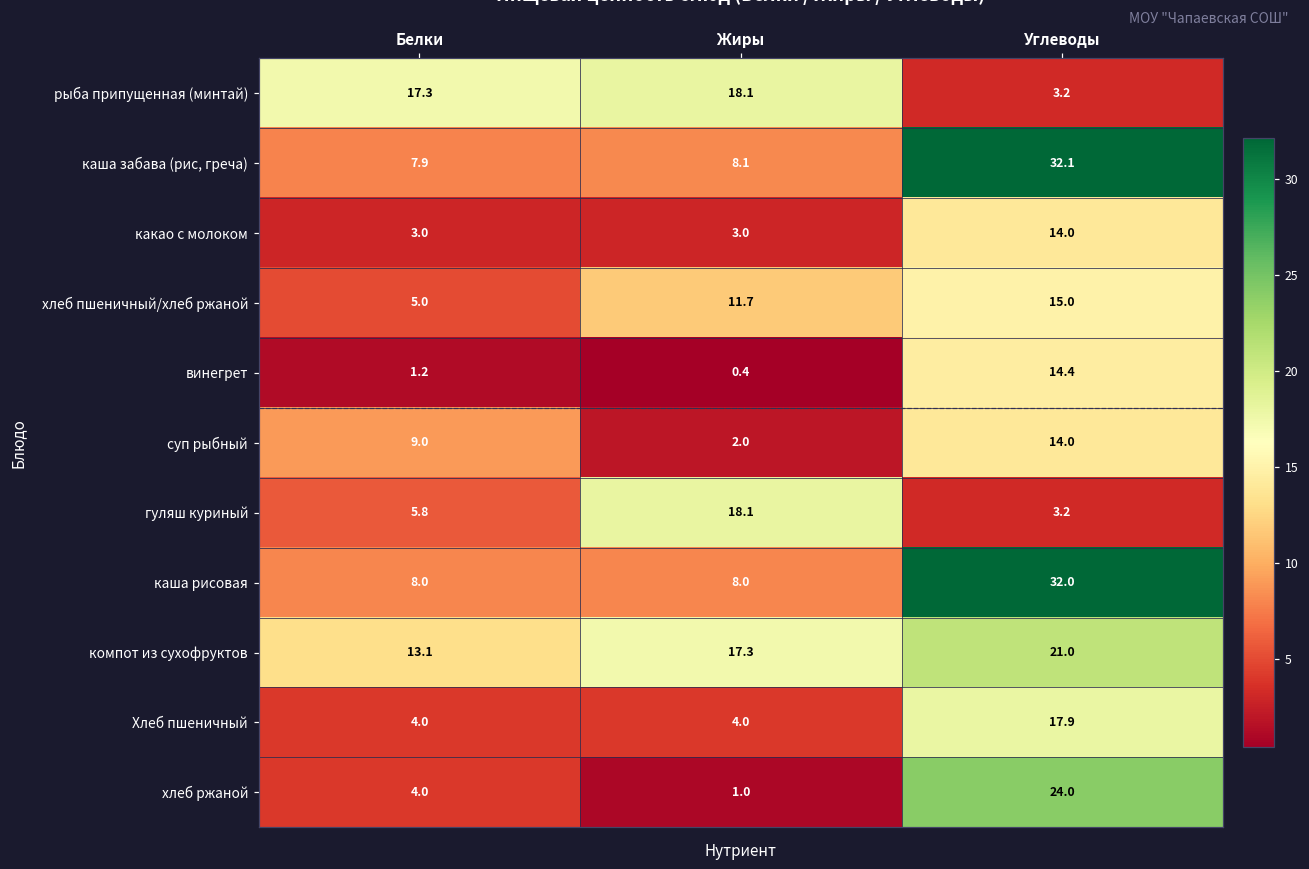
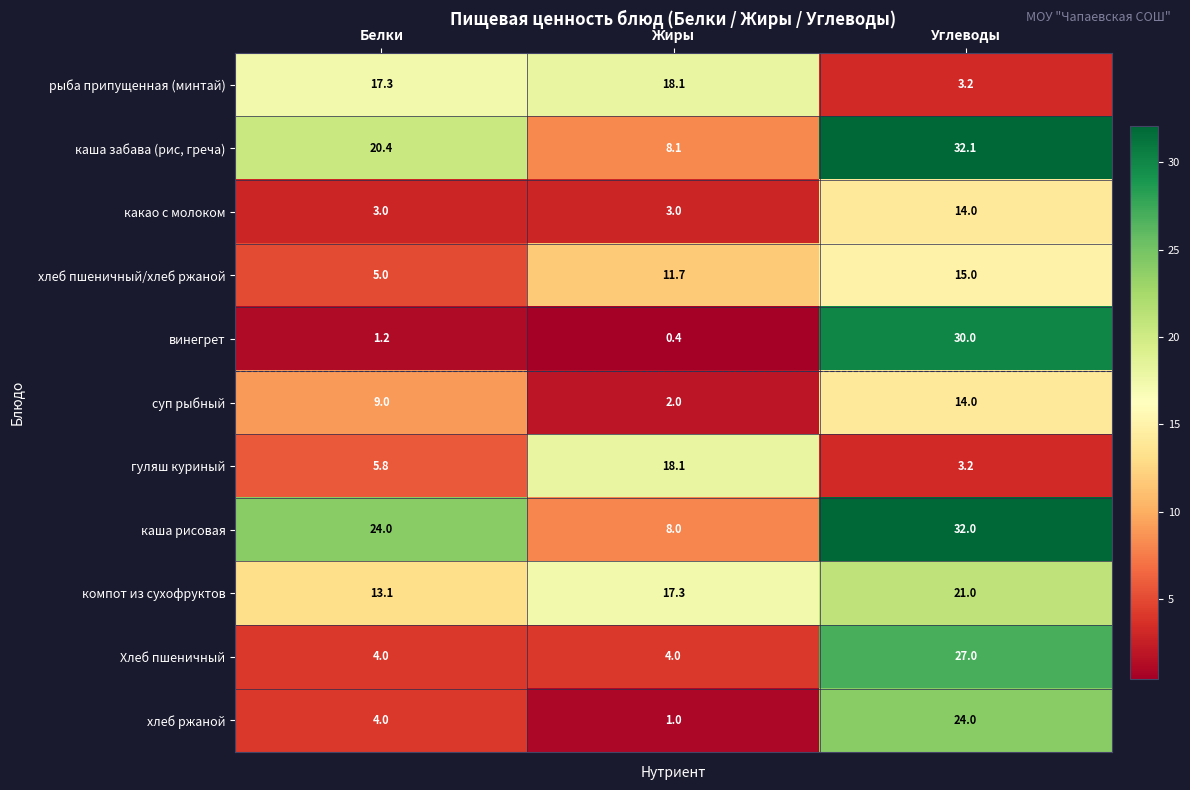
каша забава (рис, греча), Белки: 7.9 -> 20.4
винегрет, Углеводы: 14.4 -> 30.0
каша рисовая, Белки: 8.0 -> 24.0
Хлеб пшеничный, Углеводы: 17.9 -> 27.0
